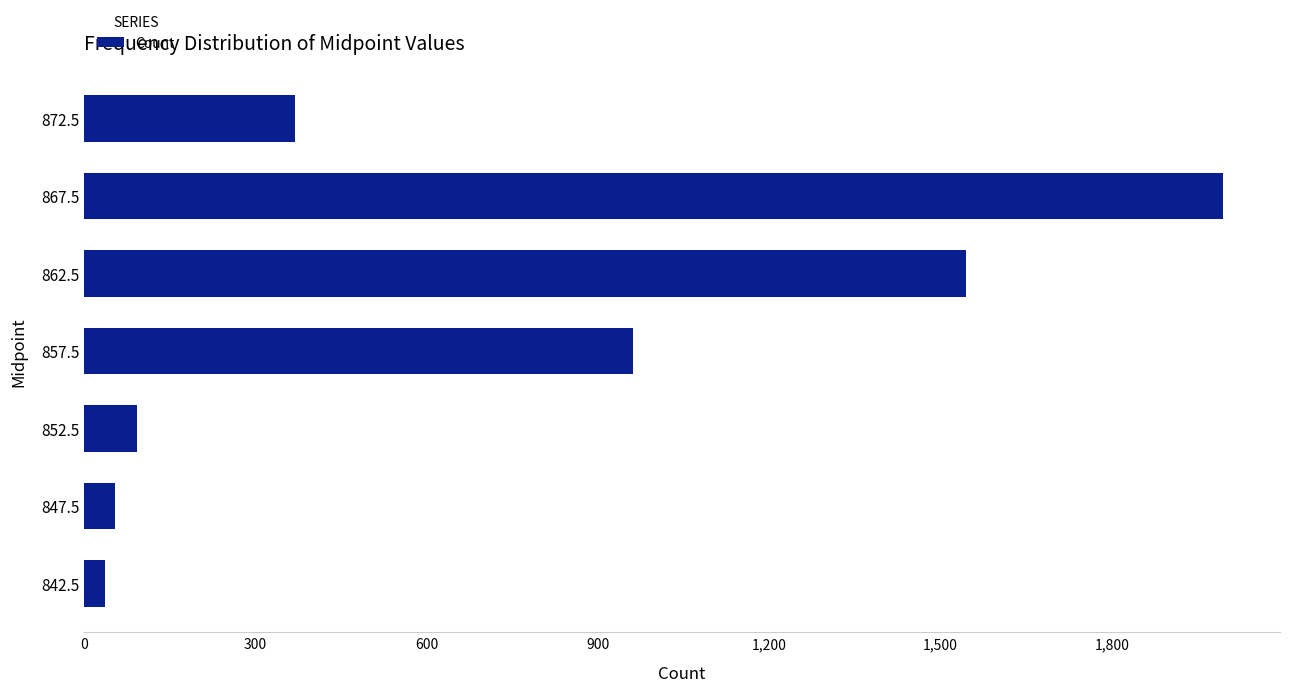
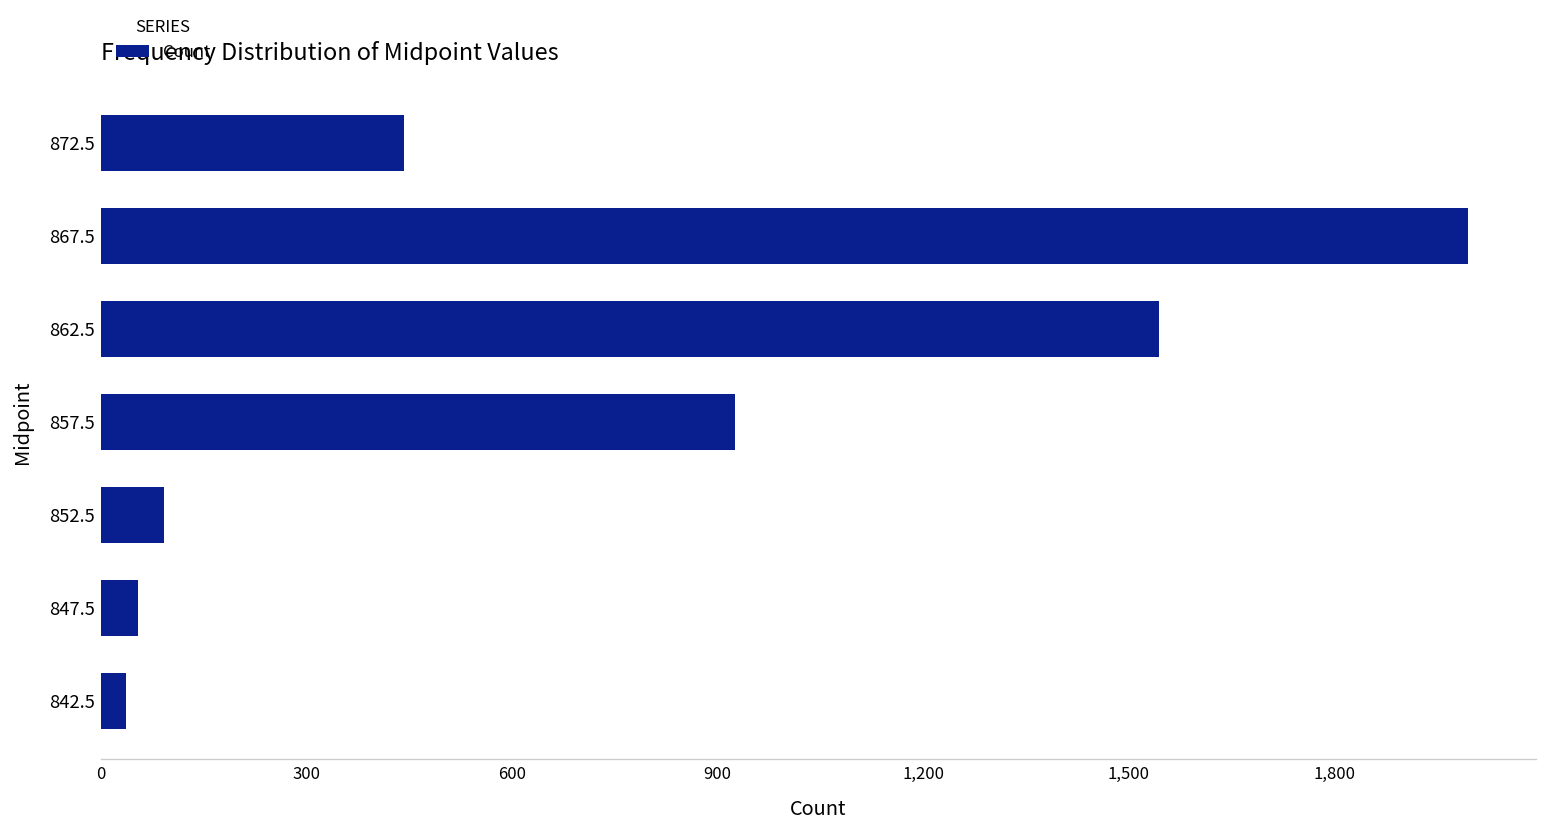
872.5: 370 -> 440
857.5: 960 -> 930
